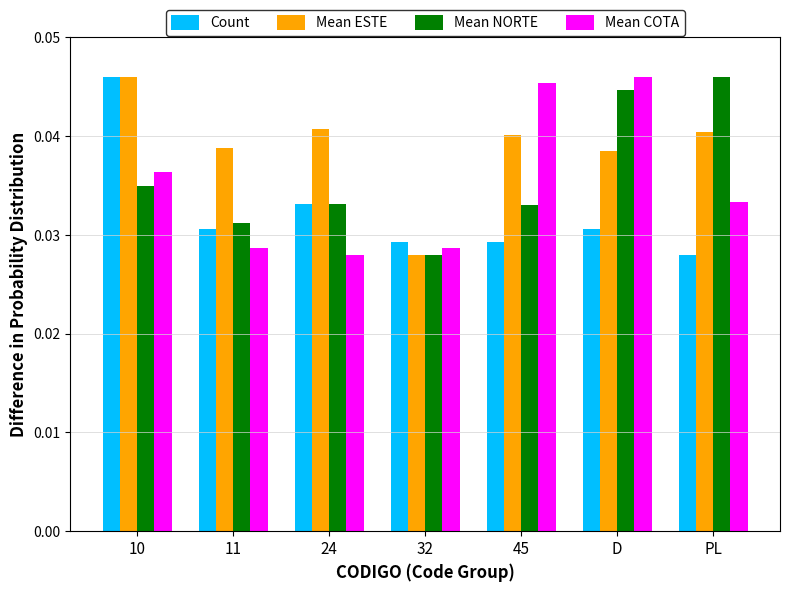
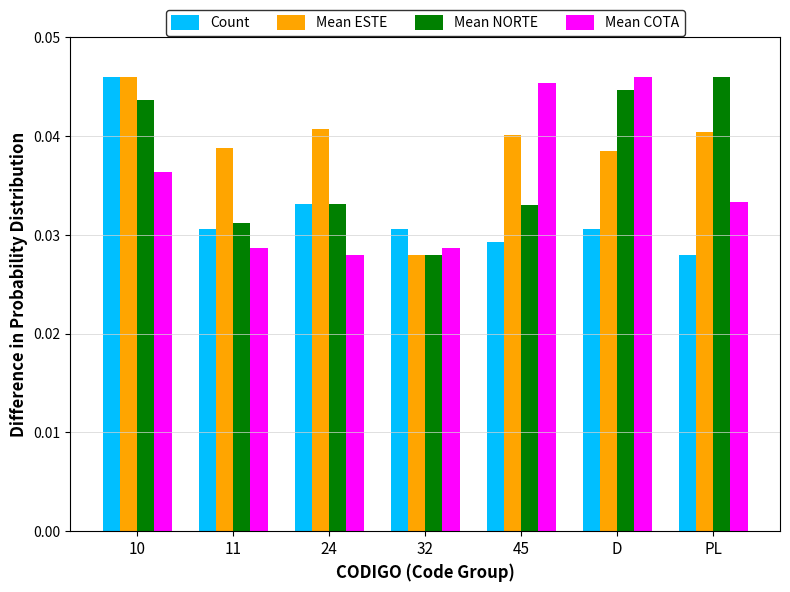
Mean NORTE, 10: 0.035 -> 0.044
Count, 32: 0.029 -> 0.031
